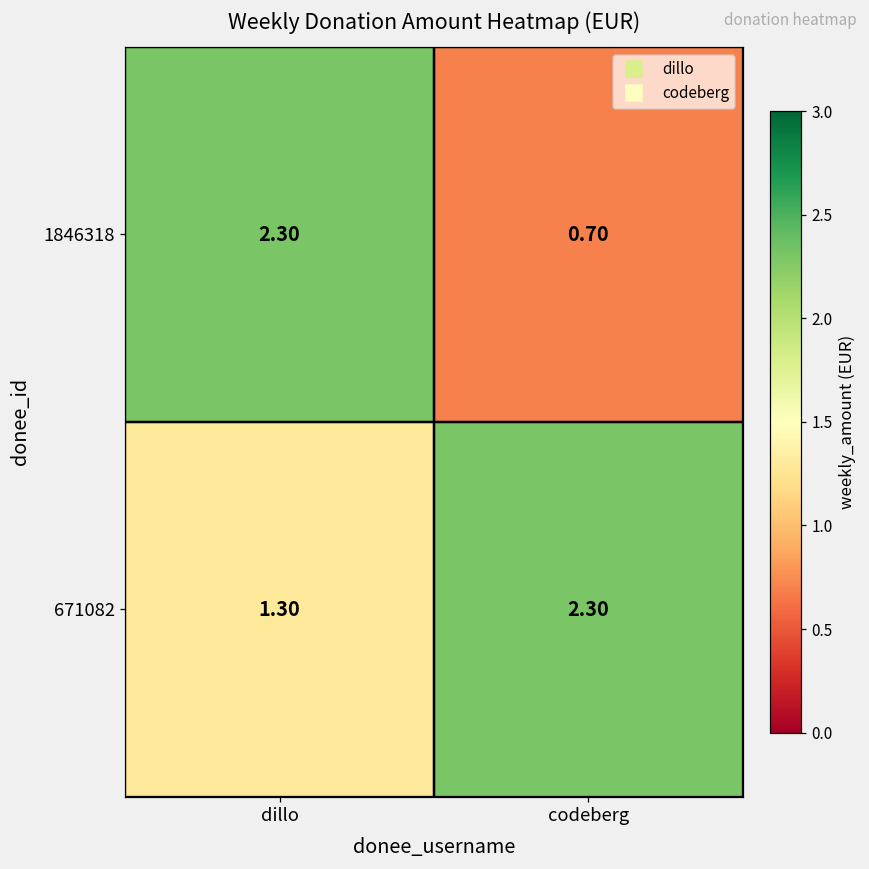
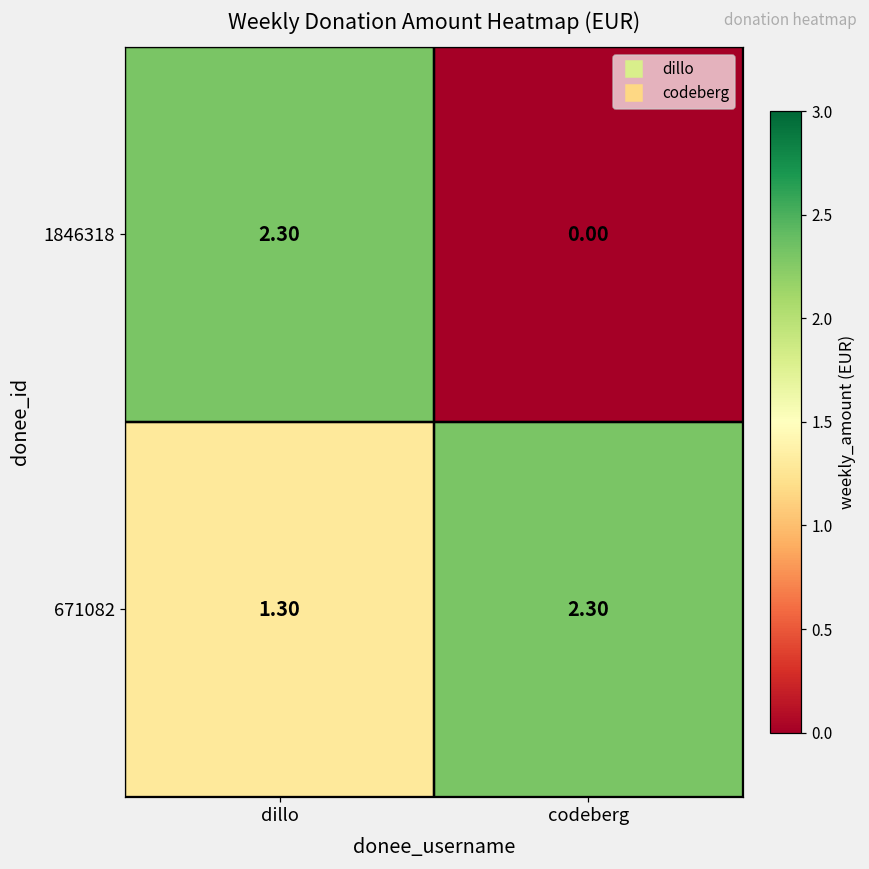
1846318, codeberg: 0.70 -> 0.00
